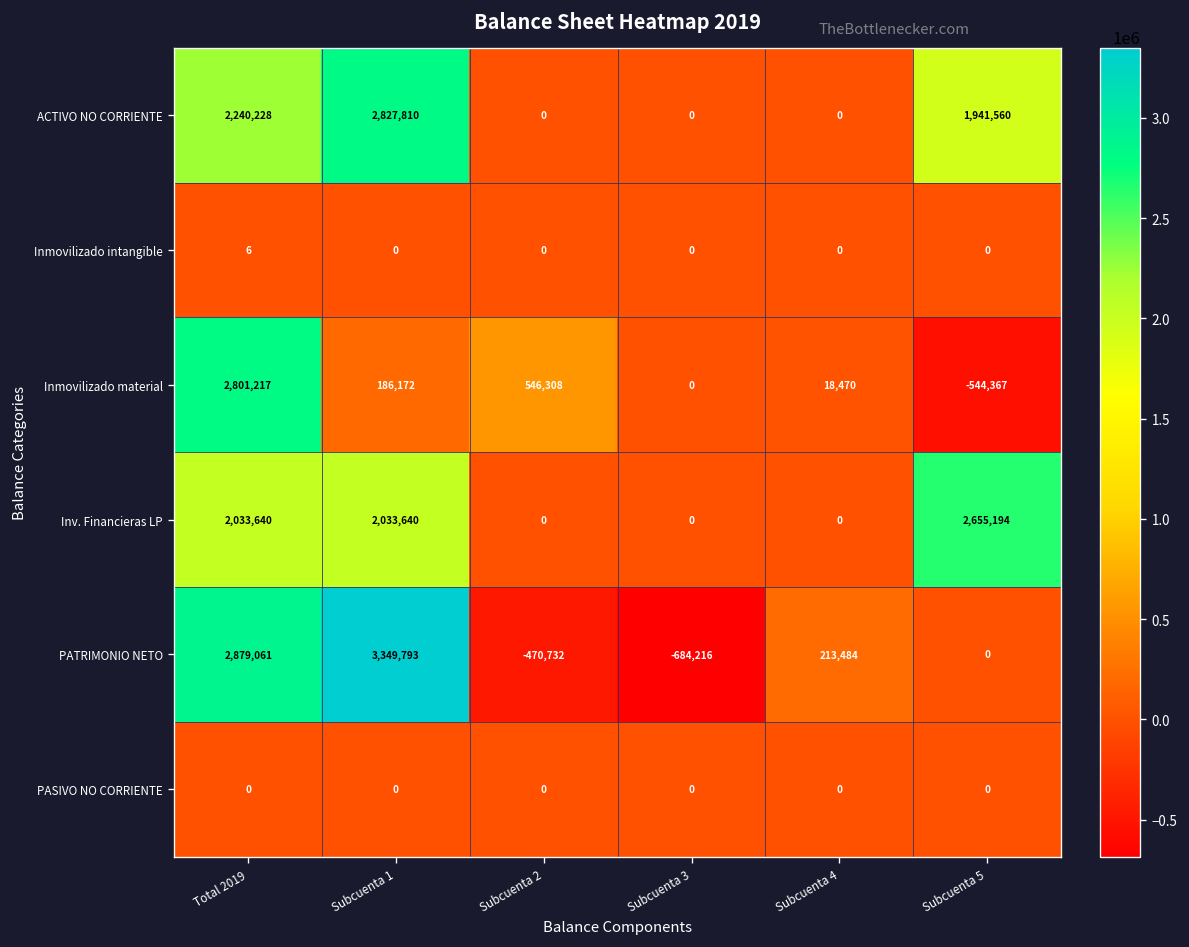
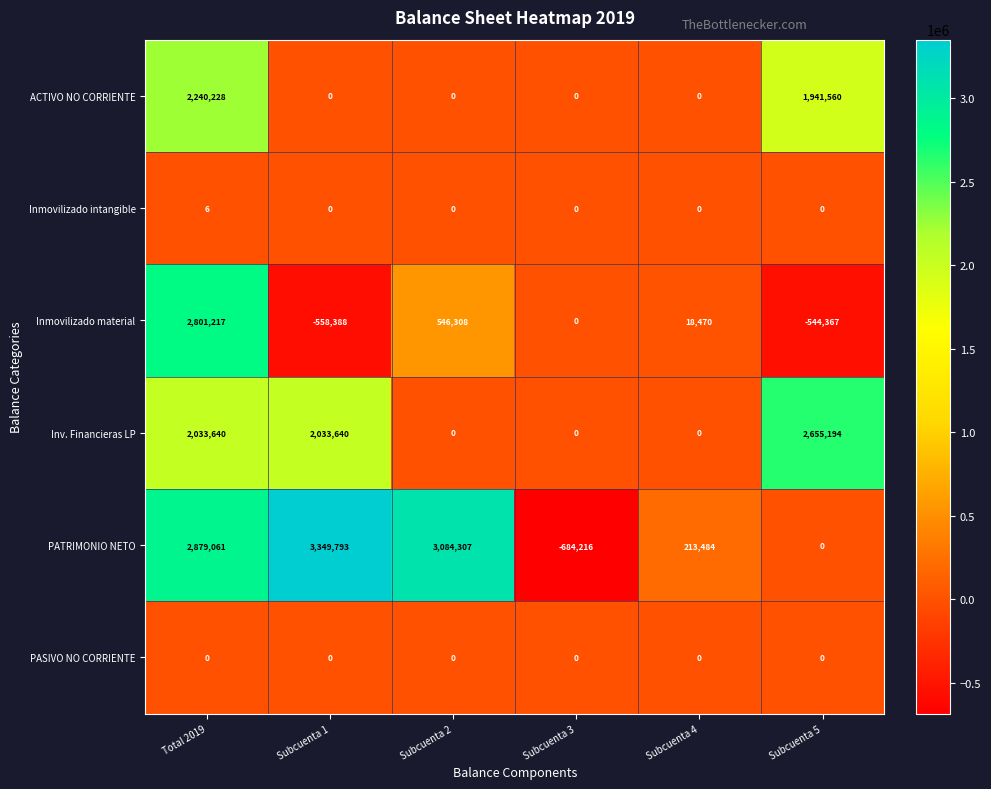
ACTIVO NO CORRIENTE, Subcuenta 1: 2,827,810 -> 0
Inmovilizado material, Subcuenta 1: 186,172 -> -558,388
PATRIMONIO NETO, Subcuenta 2: -470,732 -> 3,084,307
